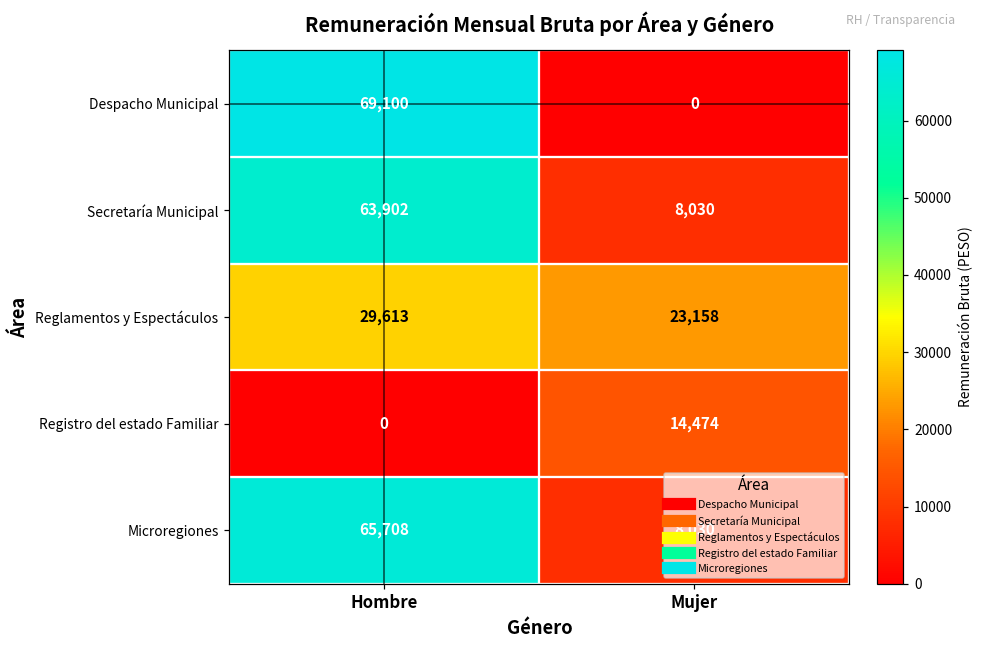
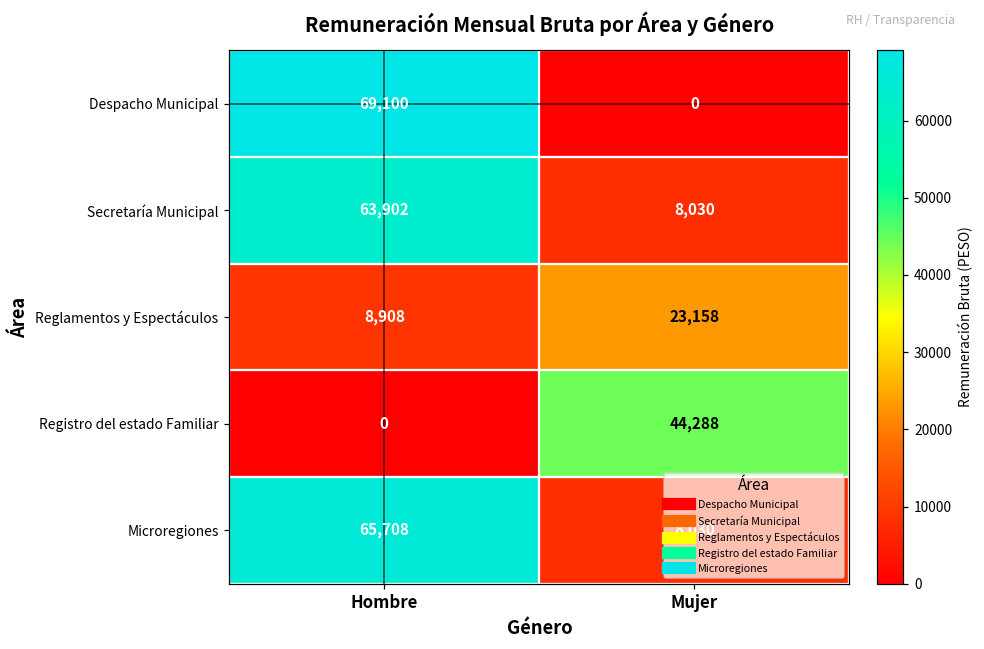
Reglamentos y Espectáculos, Hombre: 29,613 -> 8,908
Registro del estado Familiar, Mujer: 14,474 -> 44,288
